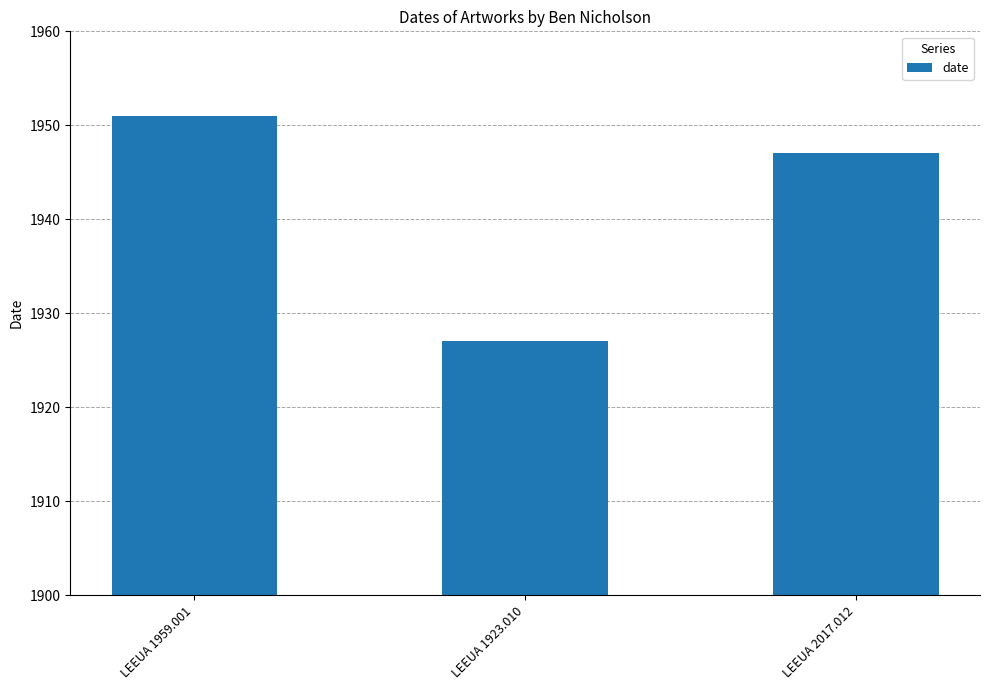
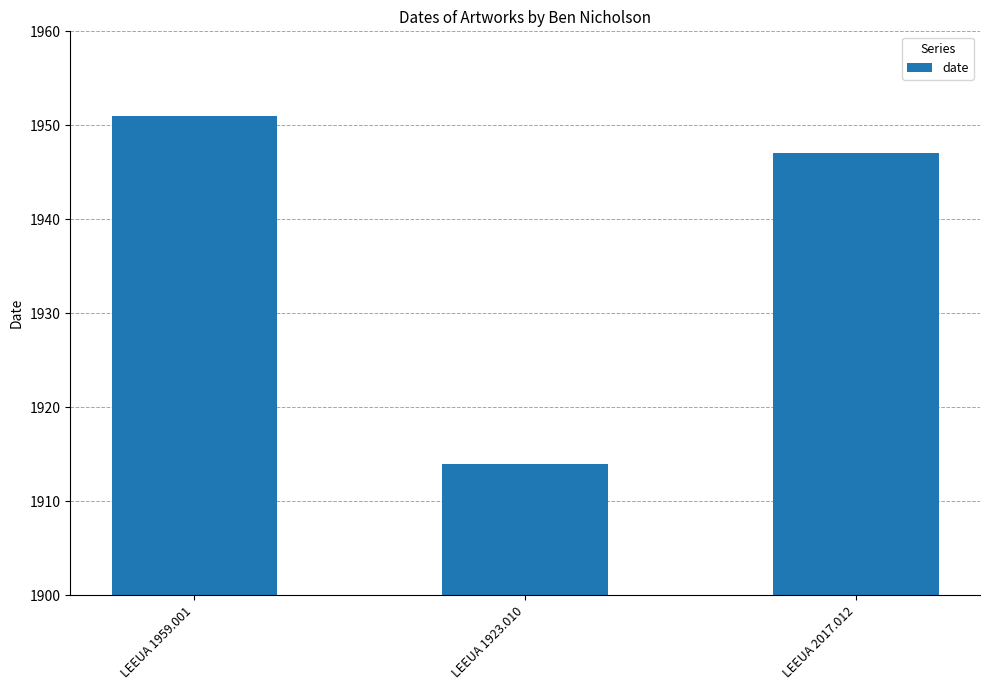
LEEUA 1923.010: 1927 -> 1914
